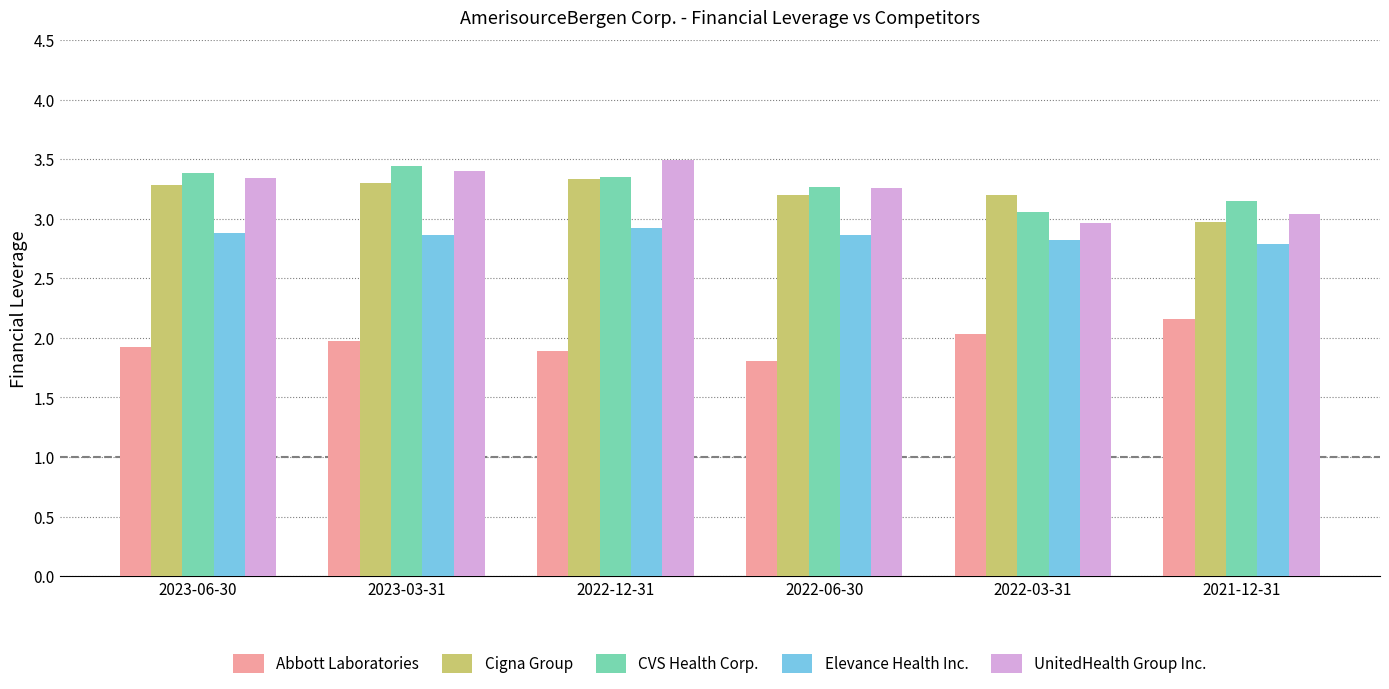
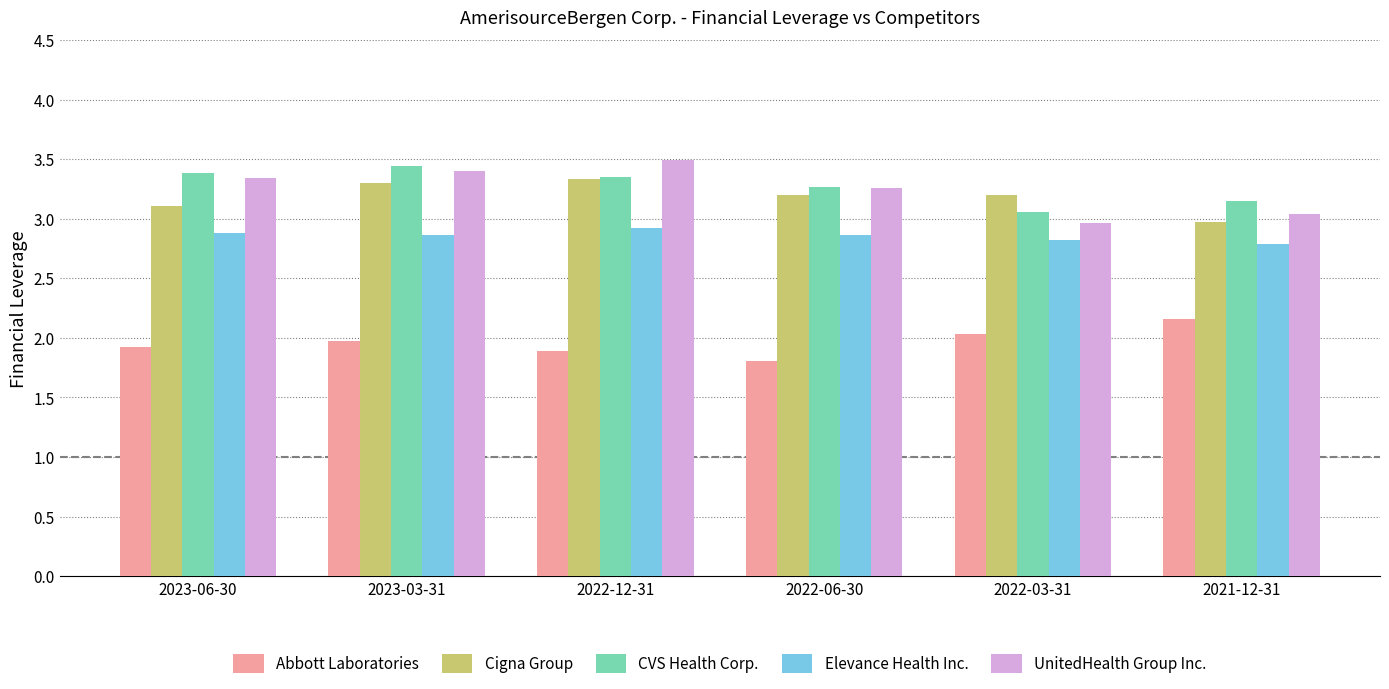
Cigna Group, 2023-06-30: 3.28 -> 3.11
